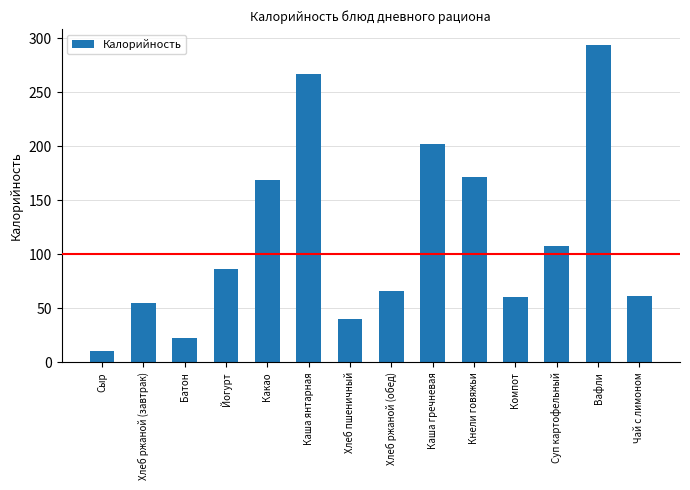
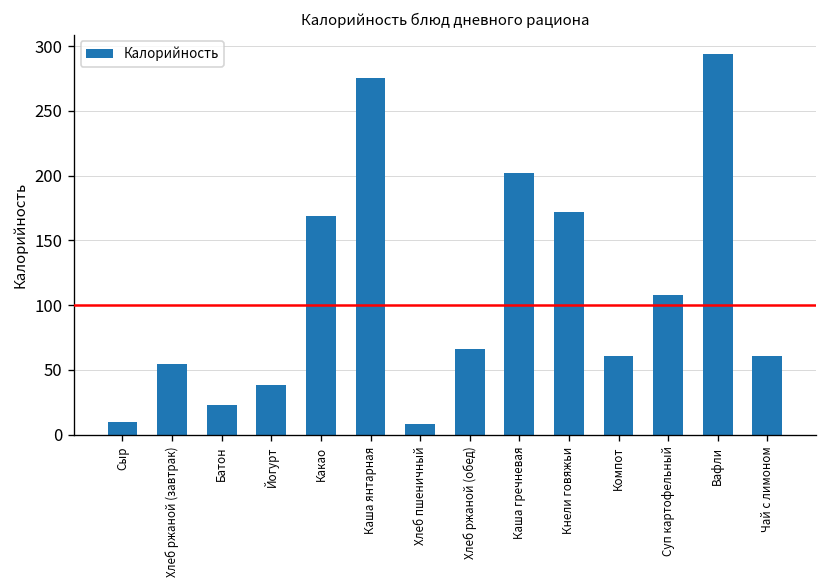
Йогурт: 86 -> 39
Каша янтарная: 267 -> 276
Хлеб пшеничный: 40 -> 8
